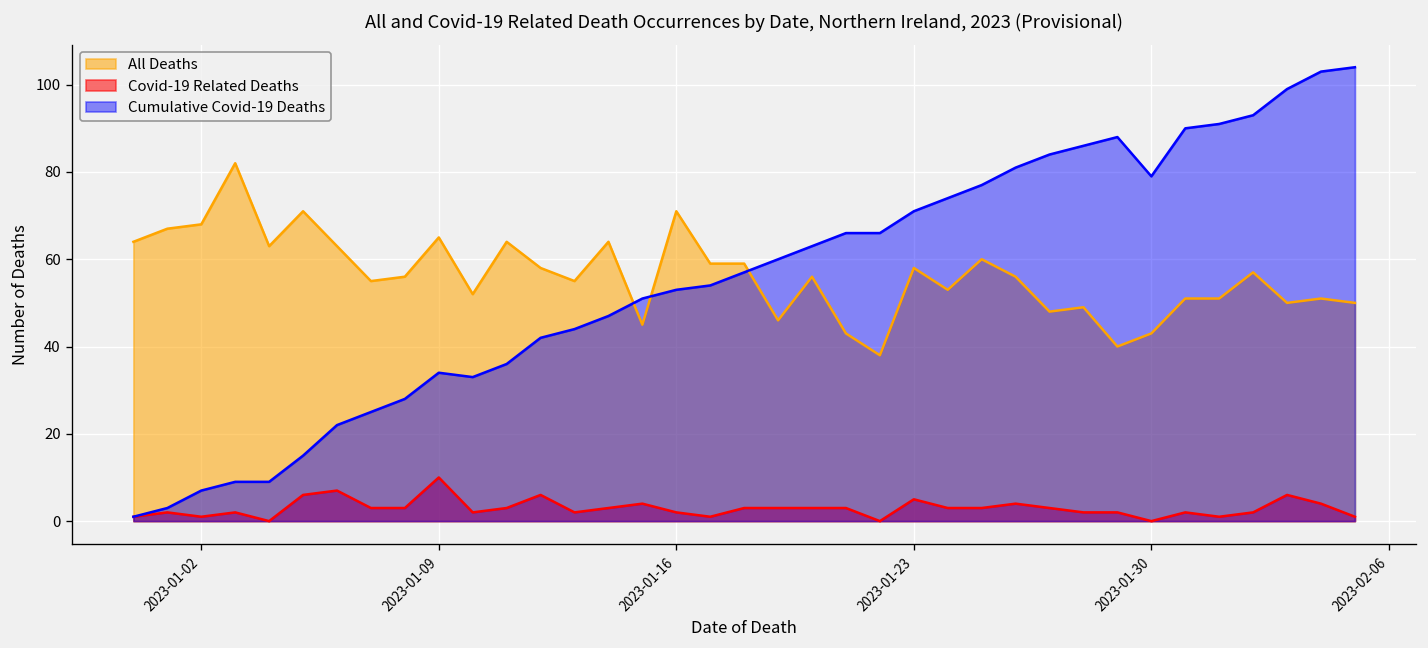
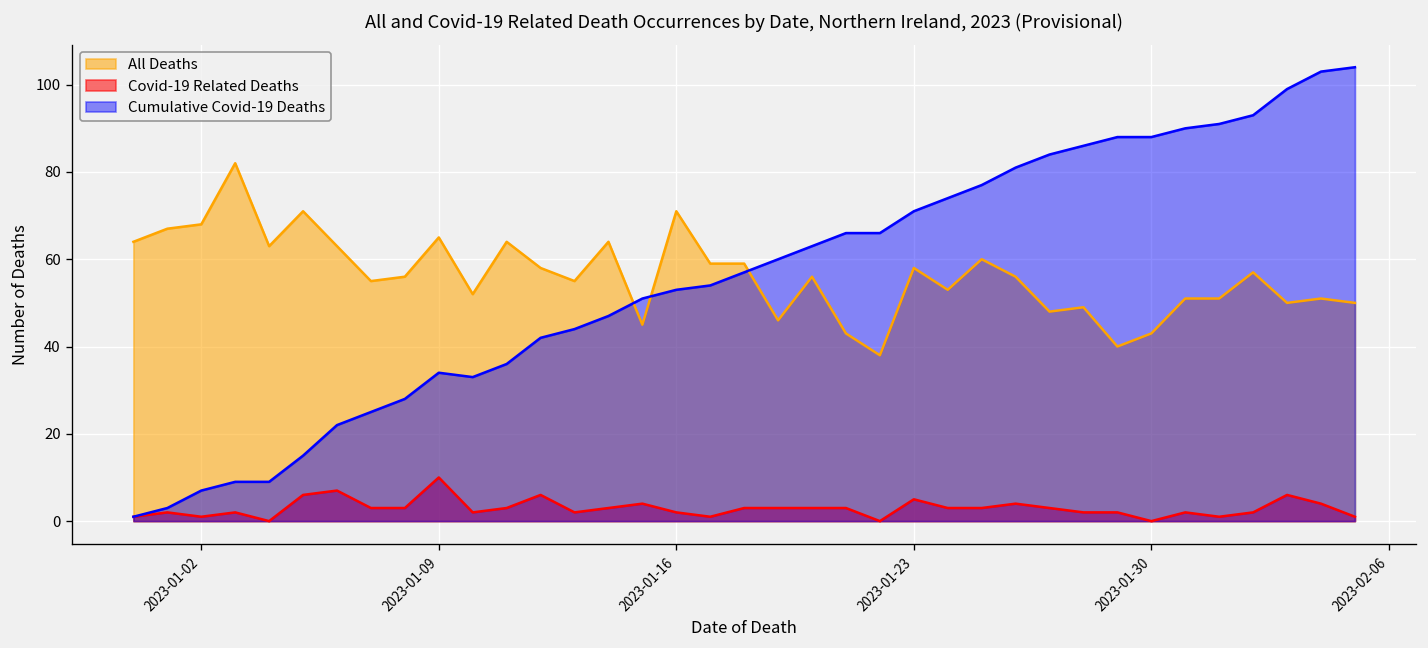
Cumulative Covid-19 Deaths, 2023-01-30: 79 -> 88
